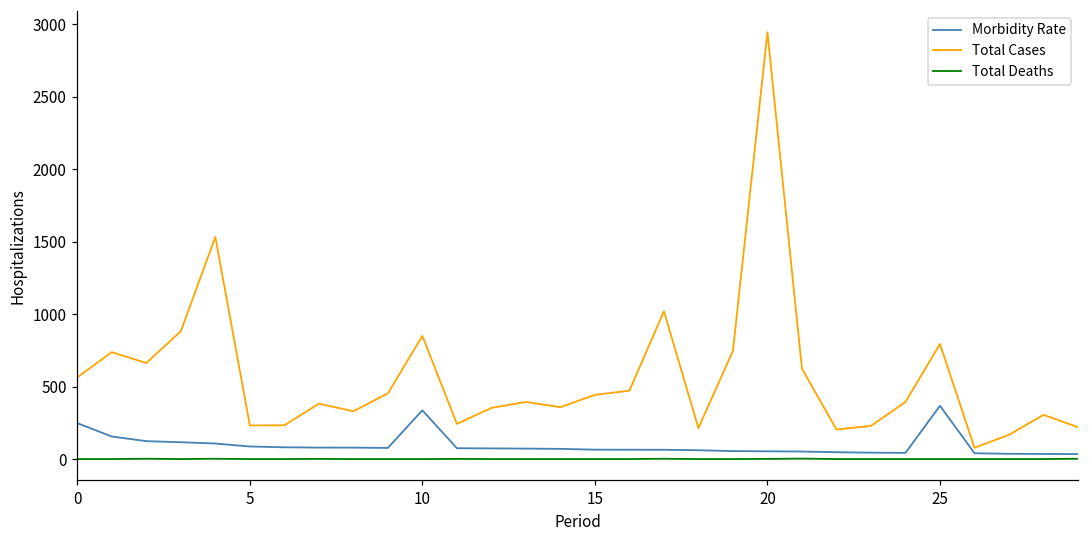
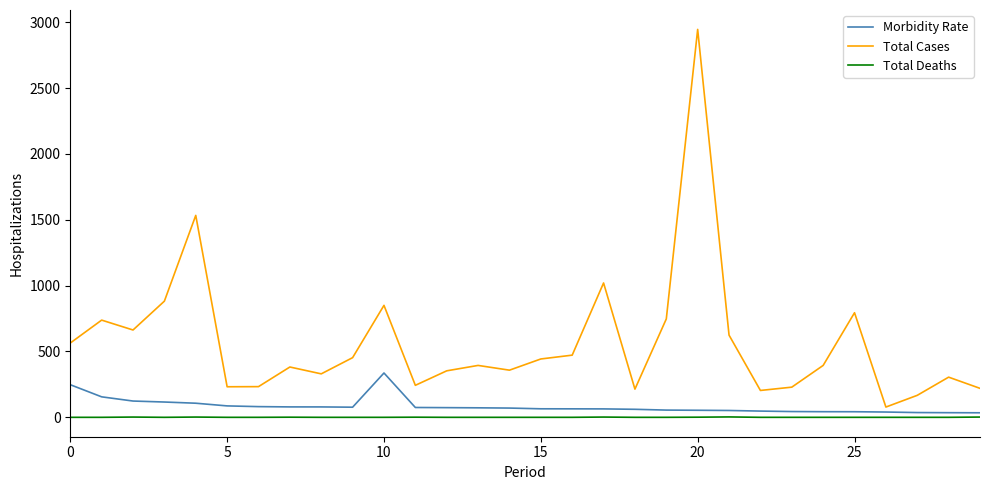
Morbidity Rate, 25: 370 -> 40
